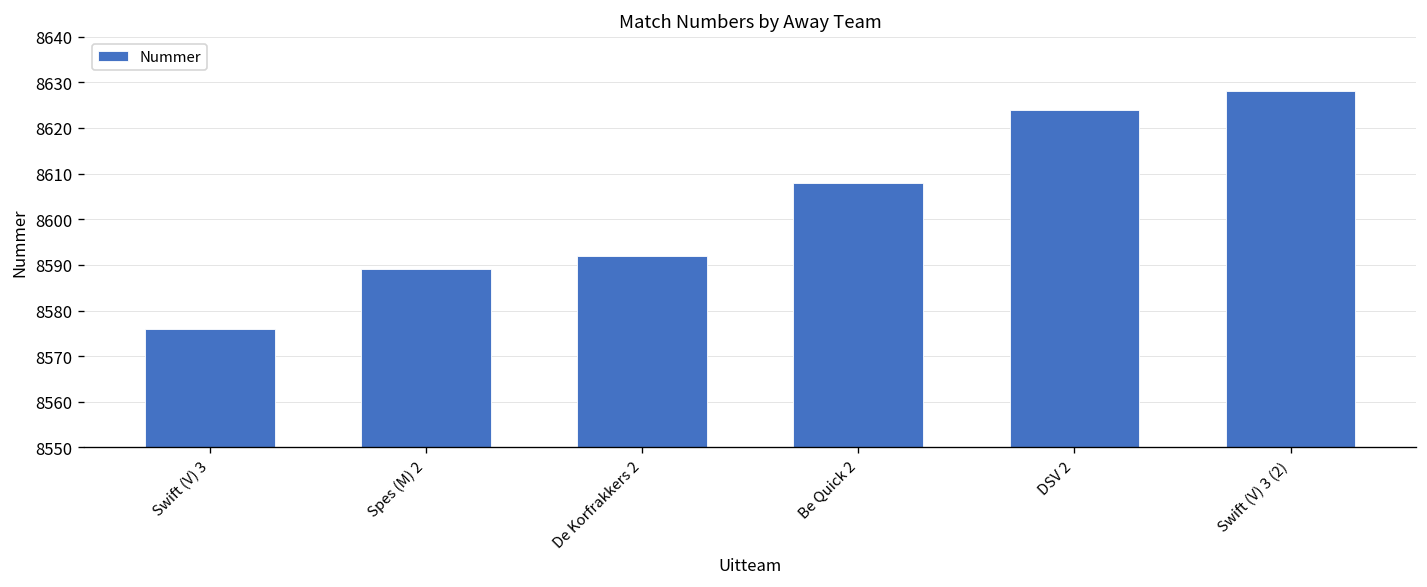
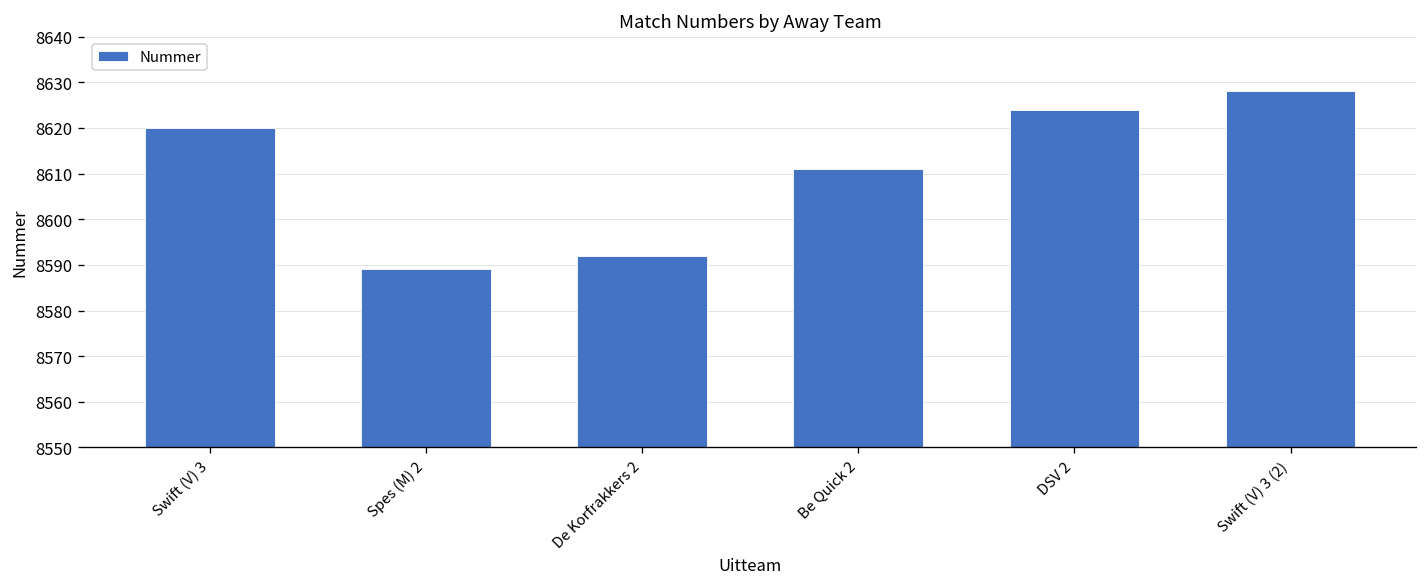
Swift (V) 3: 8576 -> 8620
Be Quick 2: 8608 -> 8611
